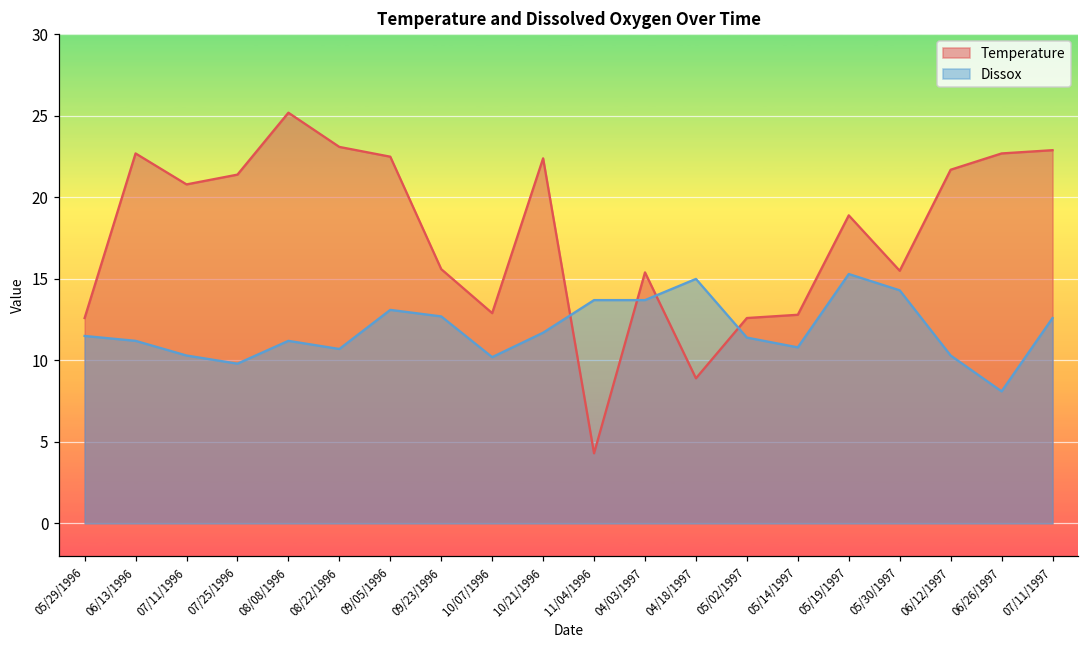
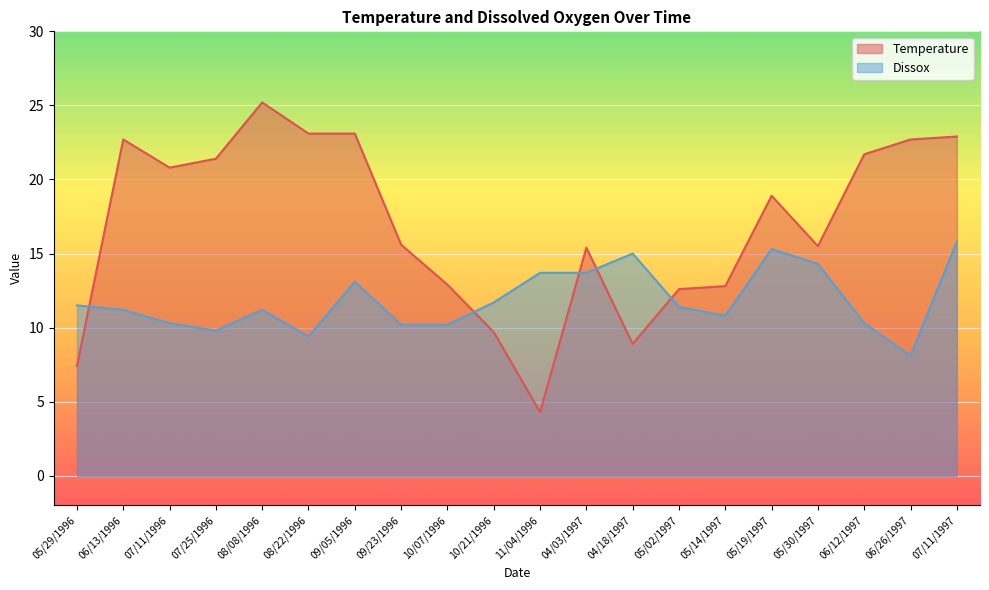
Temperature, 05/29/1996: 12.6 -> 7.4
Dissox, 08/22/1996: 10.7 -> 9.4
Temperature, 09/05/1996: 22.5 -> 23.1
Dissox, 09/23/1996: 12.7 -> 10.2
Temperature, 10/21/1996: 22.4 -> 9.7
Dissox, 07/11/1997: 12.6 -> 15.8
